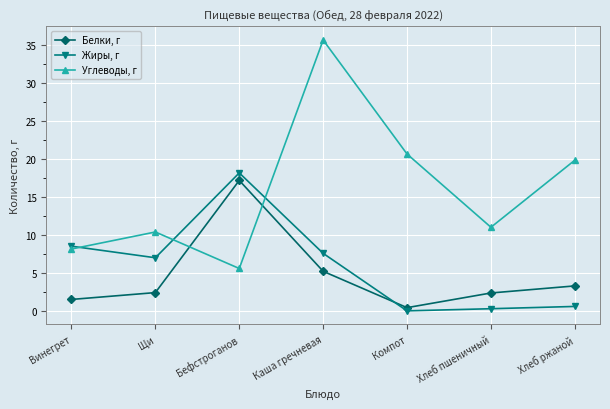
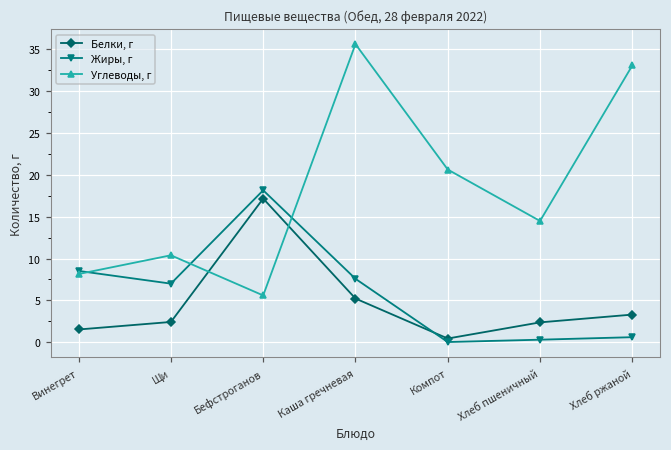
Углеводы, г, Хлеб пшеничный: 11 -> 14
Углеводы, г, Хлеб ржаной: 20 -> 33
